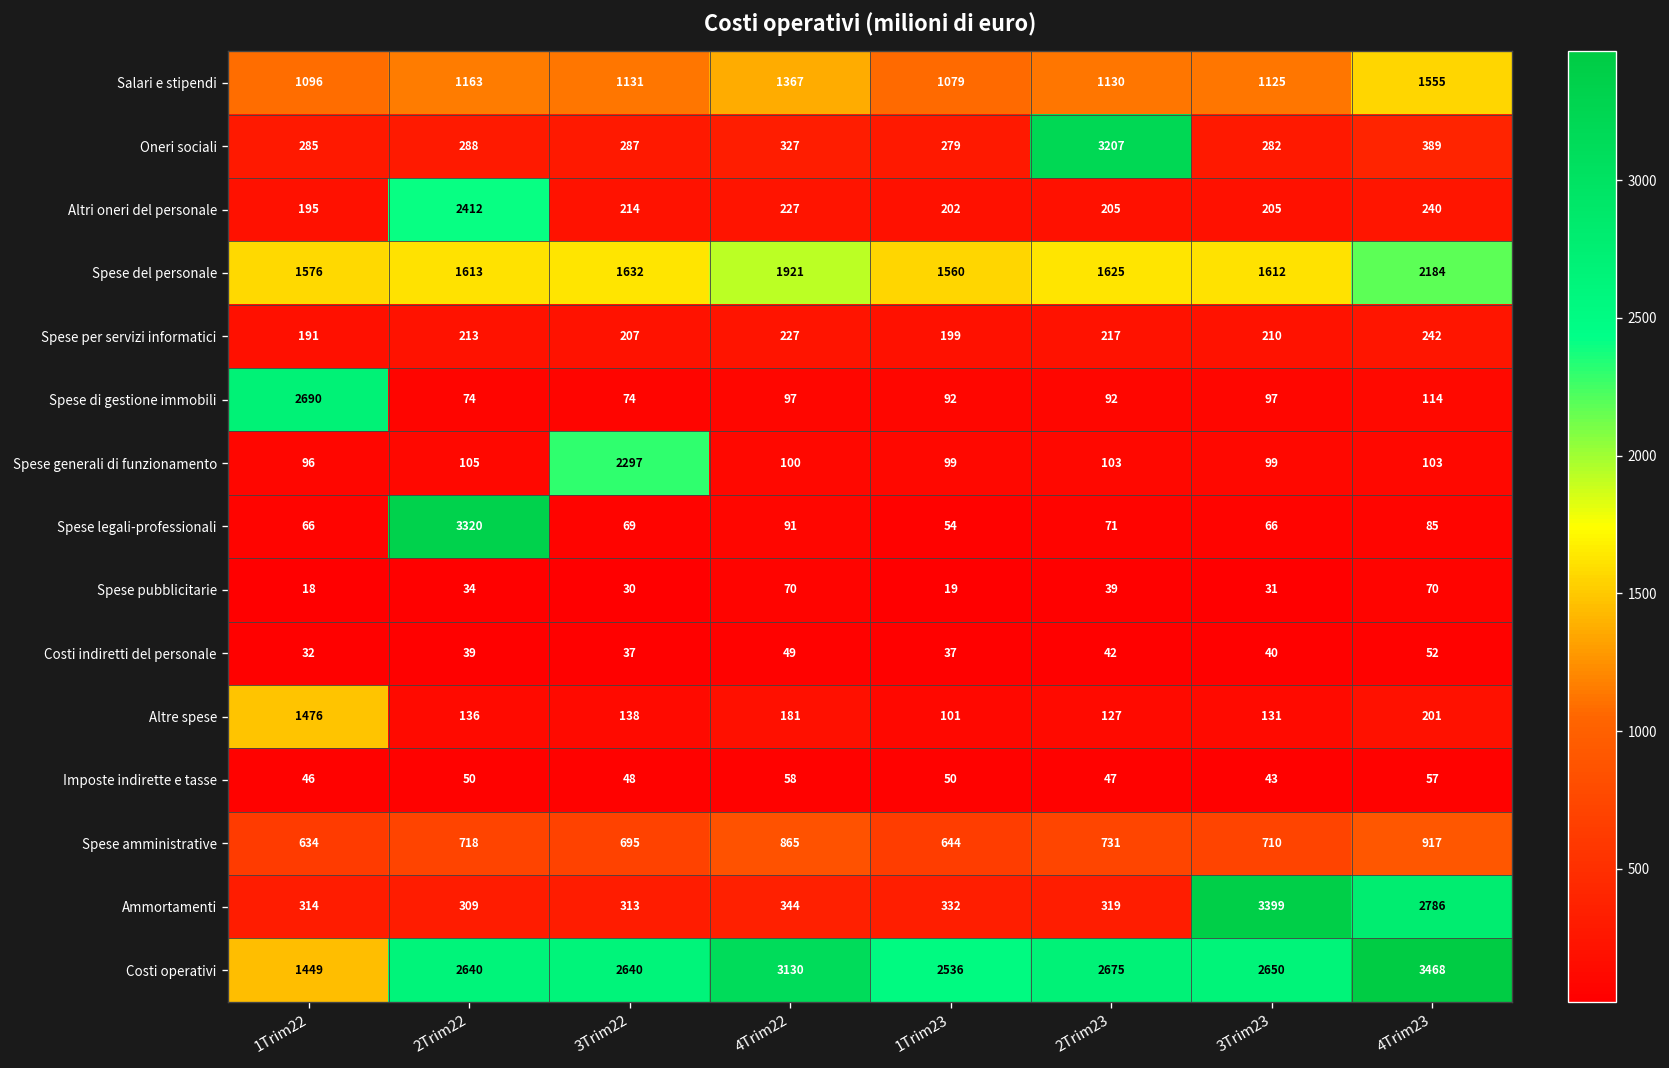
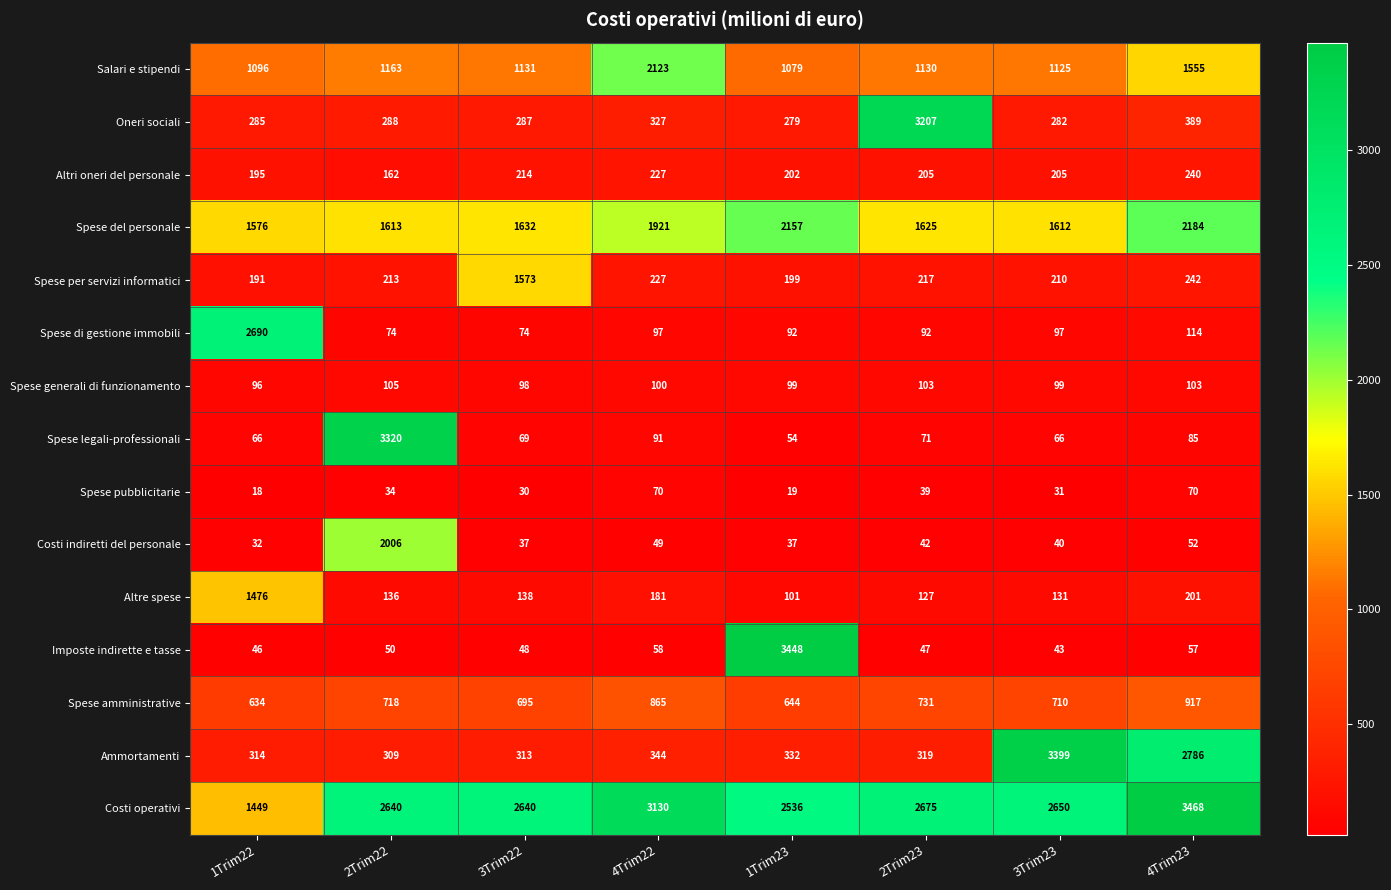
Salari e stipendi, 4Trim22: 1367 -> 2123
Altri oneri del personale, 2Trim22: 2412 -> 162
Spese del personale, 1Trim23: 1560 -> 2157
Spese per servizi informatici, 3Trim22: 207 -> 1573
Spese generali di funzionamento, 3Trim22: 2297 -> 98
Costi indiretti del personale, 2Trim22: 39 -> 2006
Imposte indirette e tasse, 1Trim23: 50 -> 3448
